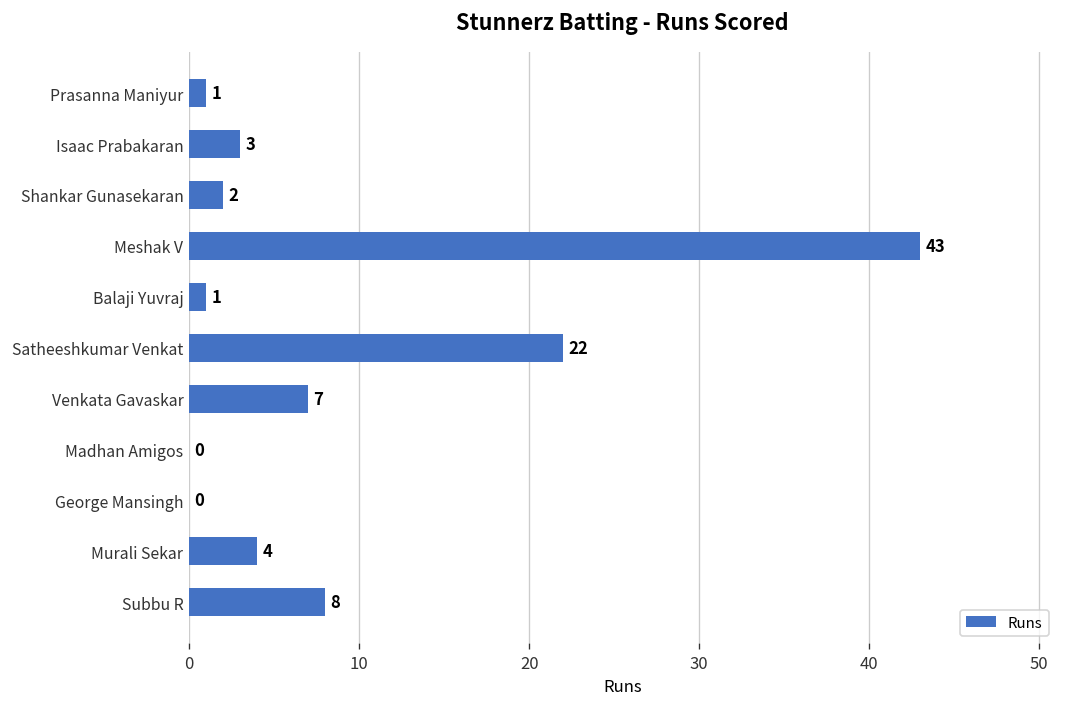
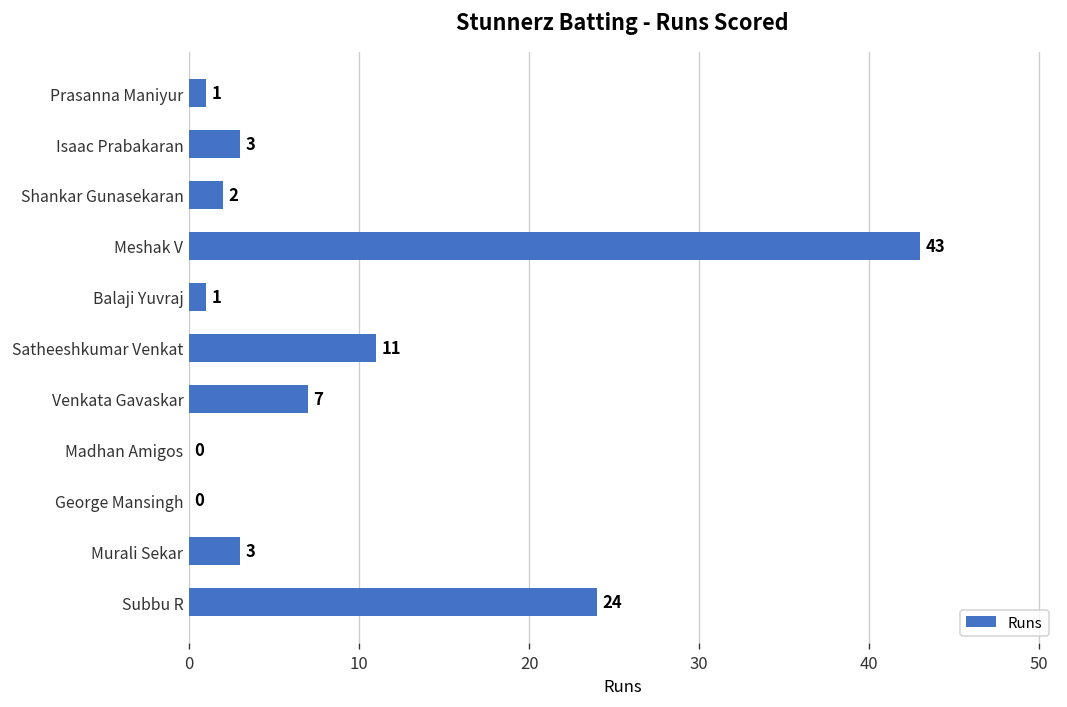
Satheeshkumar Venkat: 22 -> 11
Murali Sekar: 4 -> 3
Subbu R: 8 -> 24
